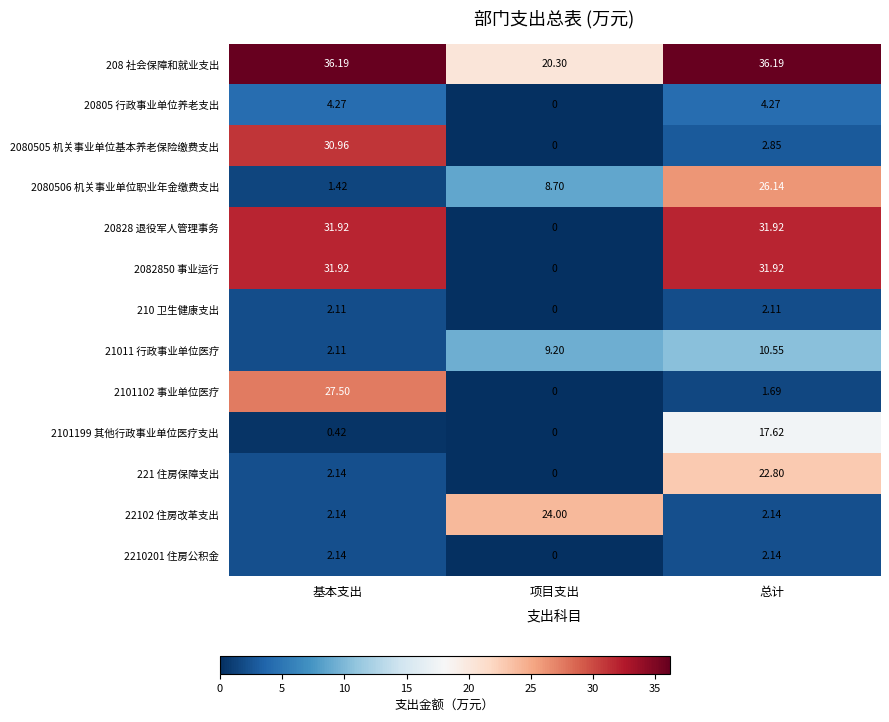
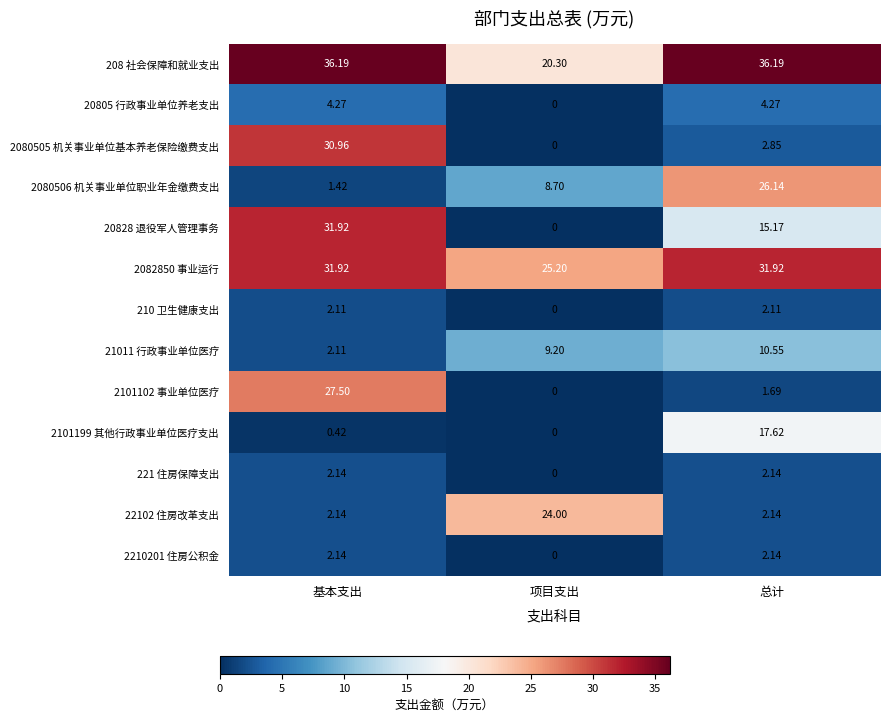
20828 退役军人管理事务, 总计: 31.92 -> 15.17
2082850 事业运行, 项目支出: 0 -> 25.20
221 住房保障支出, 总计: 22.80 -> 2.14
